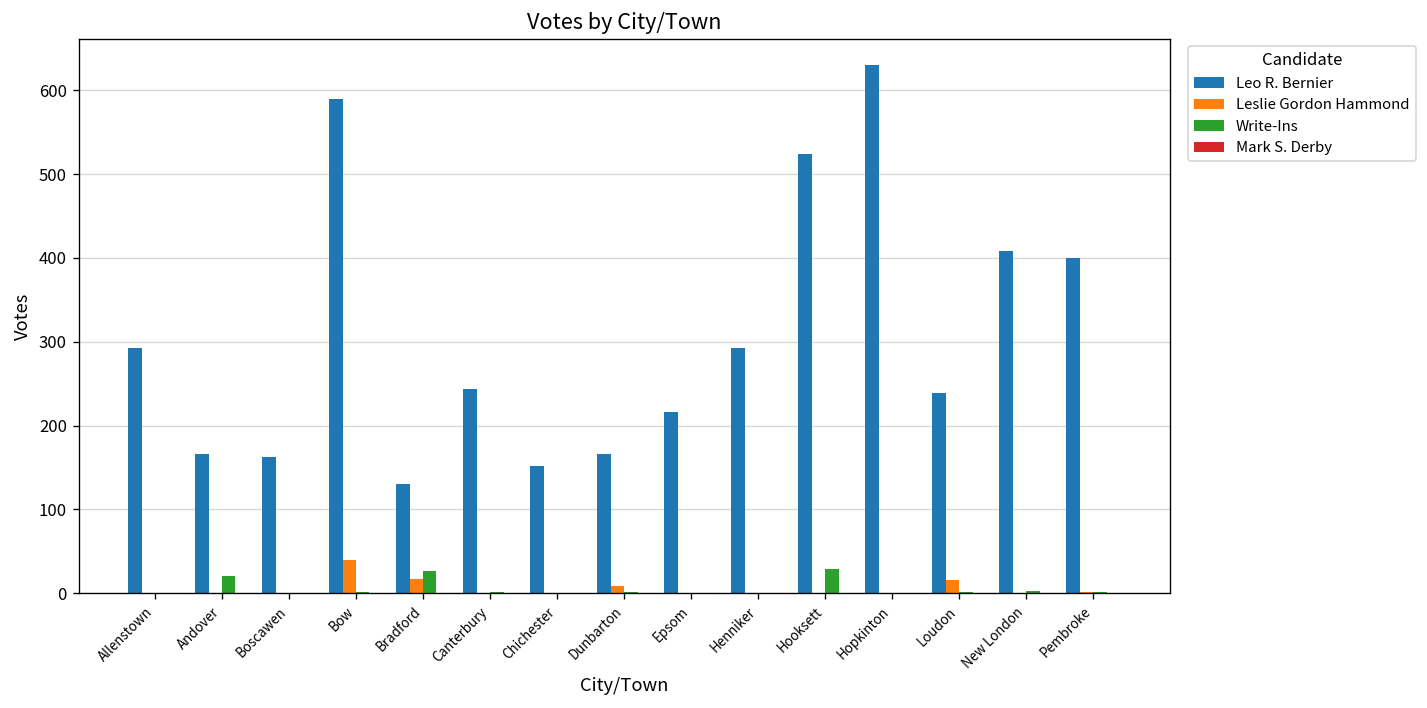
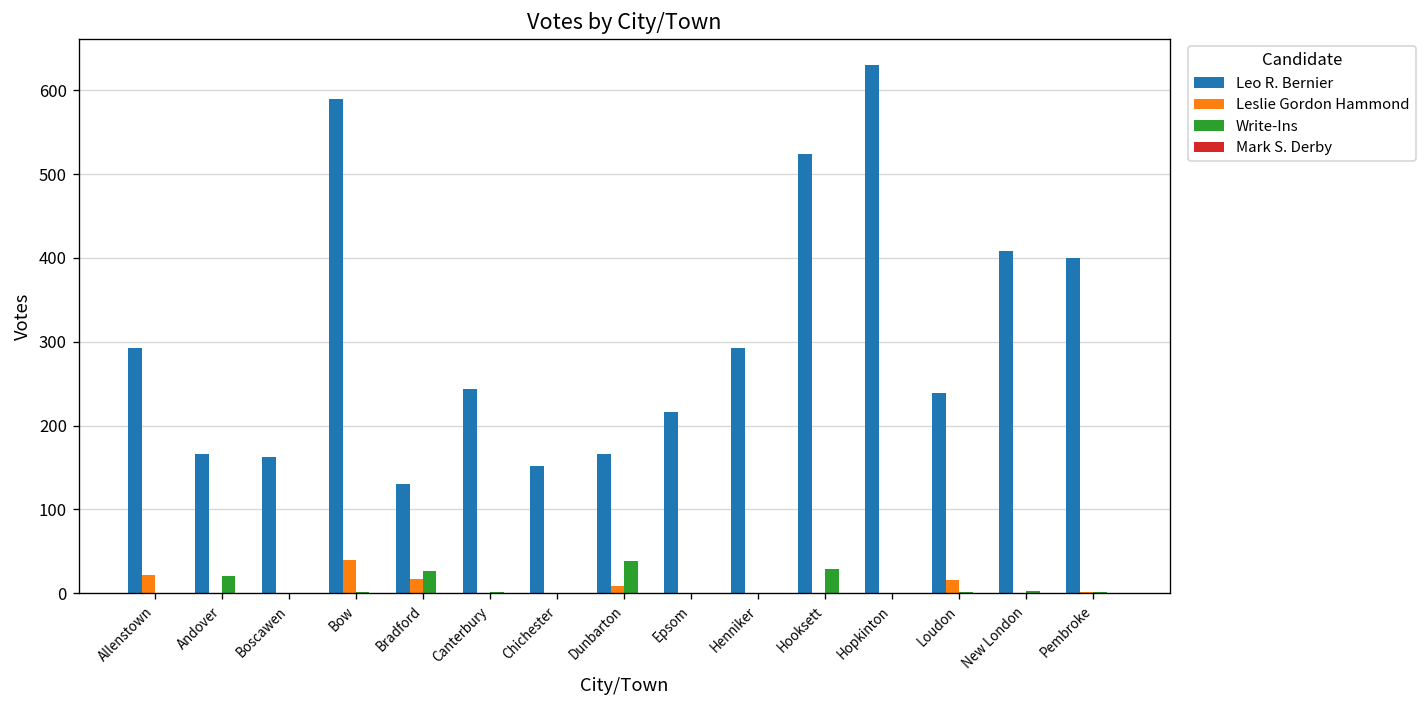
Leslie Gordon Hammond, Allenstown: 0 -> 20
Write-Ins, Dunbarton: 0 -> 40
